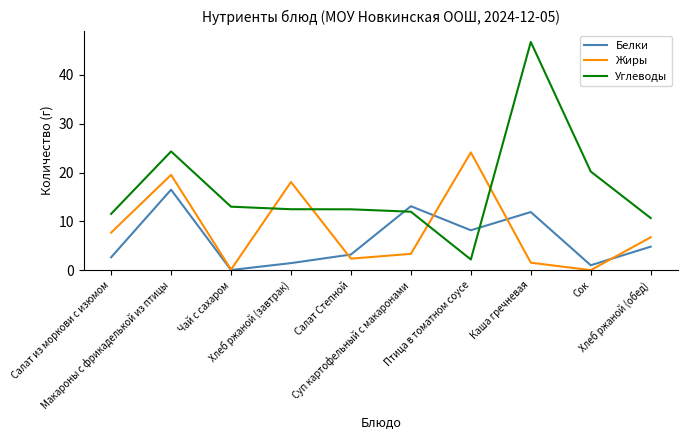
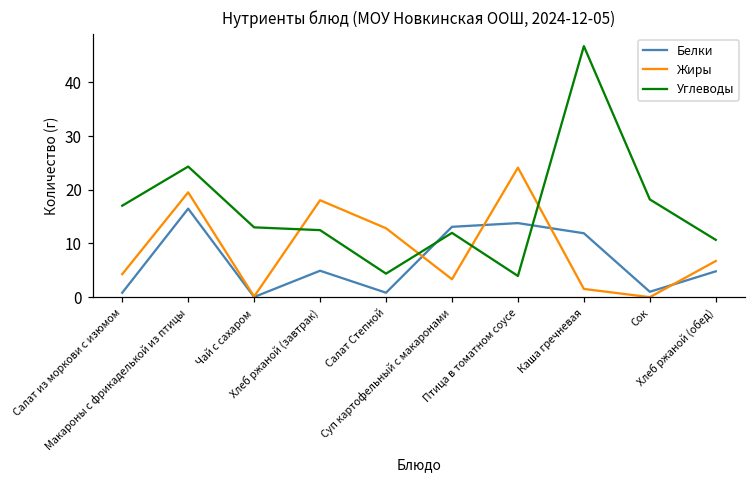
Белки, Салат из моркови с изюмом: 3 -> 1
Жиры, Салат из моркови с изюмом: 8 -> 4
Углеводы, Салат из моркови с изюмом: 12 -> 17
Белки, Хлеб ржаной (завтрак): 1 -> 5
Белки, Салат Степной: 3 -> 1
Жиры, Салат Степной: 2 -> 13
Углеводы, Салат Степной: 12 -> 4
Белки, Птица в томатном соусе: 8 -> 14
Углеводы, Птица в томатном соусе: 2 -> 4
Углеводы, Сок: 20 -> 18
